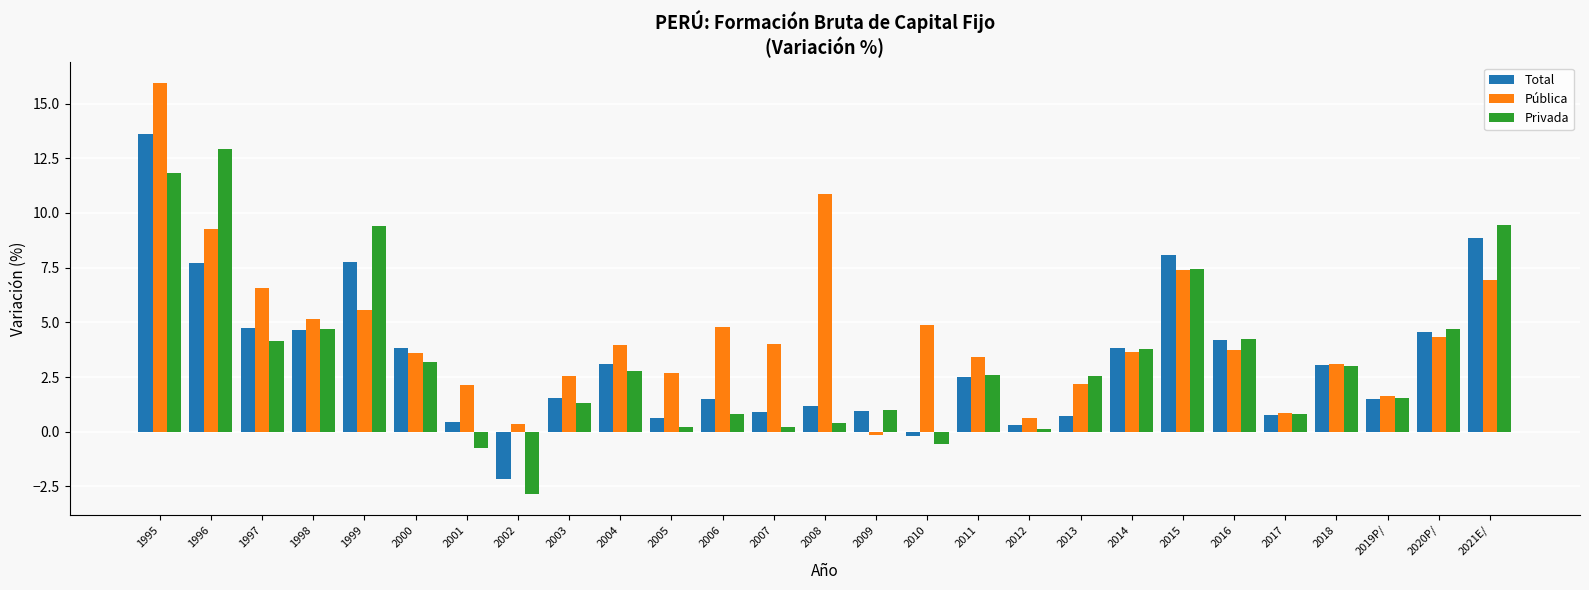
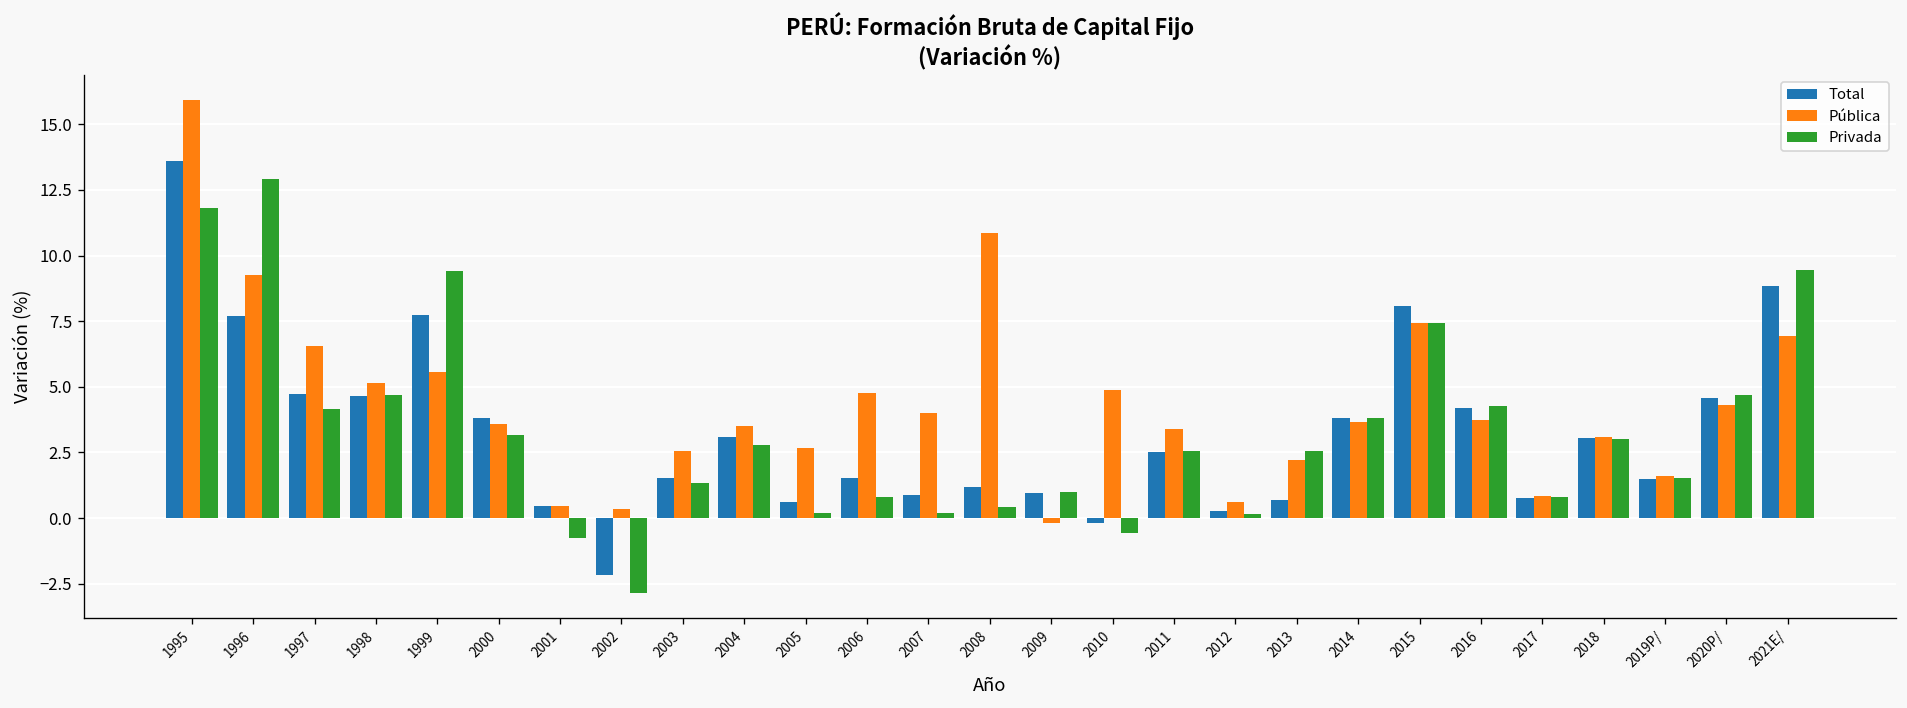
Pública, 2001: 2.2 -> 0.5
Pública, 2004: 3.9 -> 3.5
